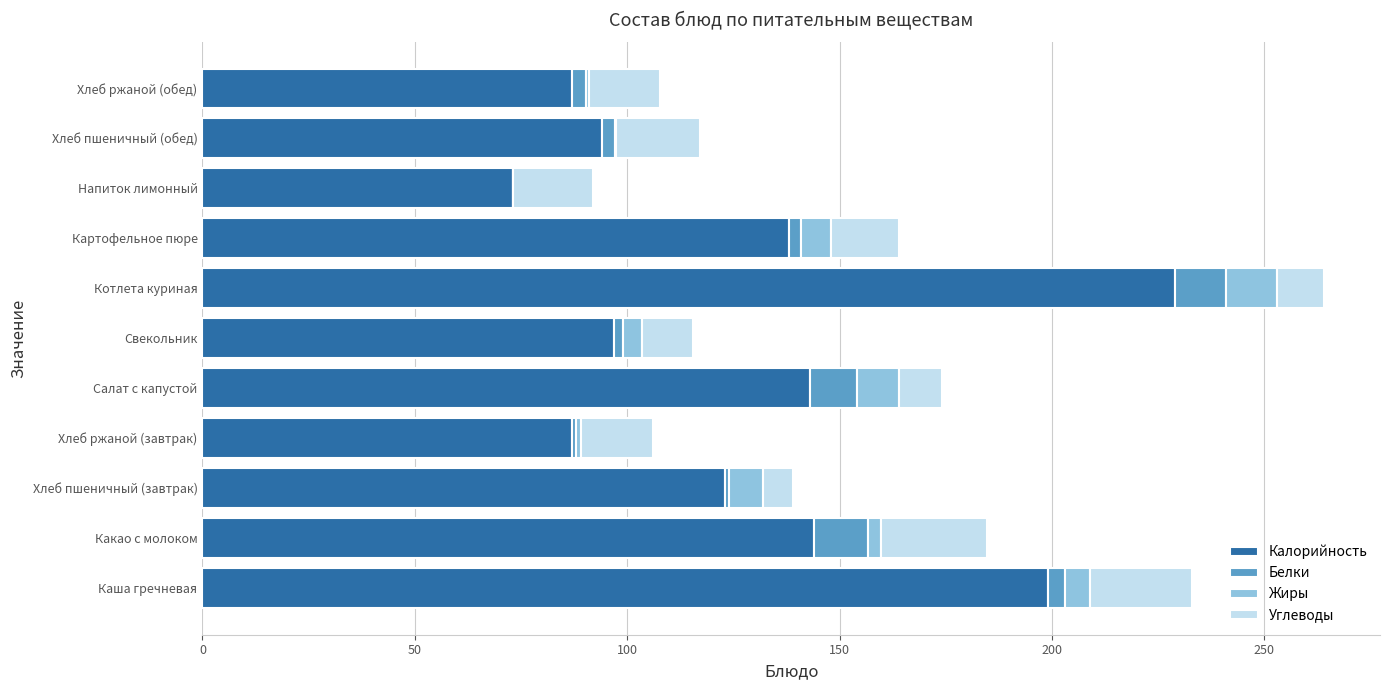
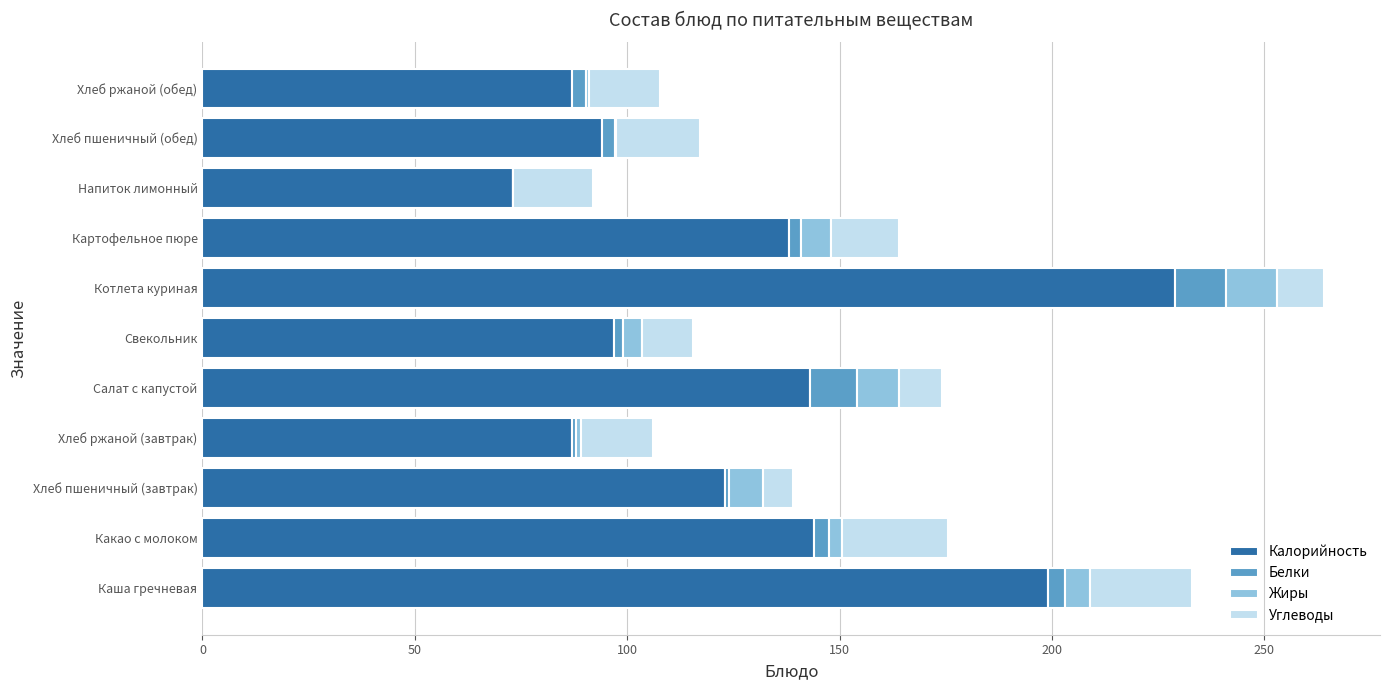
Белки, Какао с молоком: 13 -> 4
